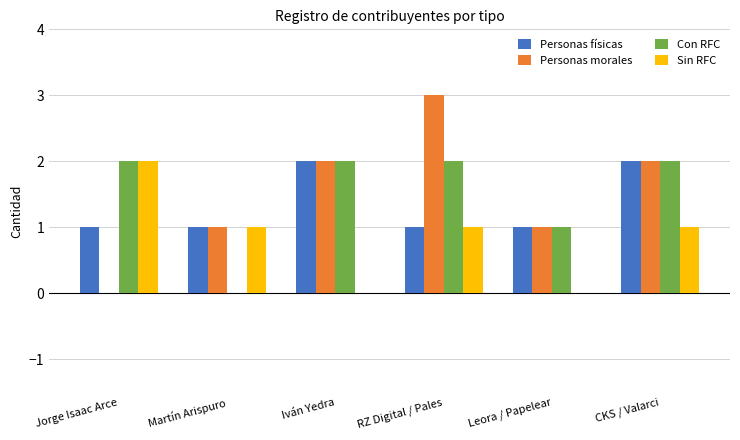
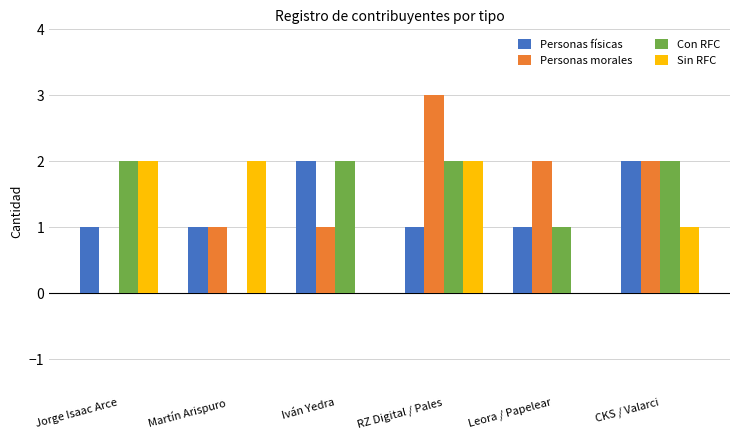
Sin RFC, Martín Arispuro: 1 -> 2
Personas morales, Iván Yedra: 2 -> 1
Sin RFC, RZ Digital / Pales: 1 -> 2
Personas morales, Leora / Papelear: 1 -> 2
